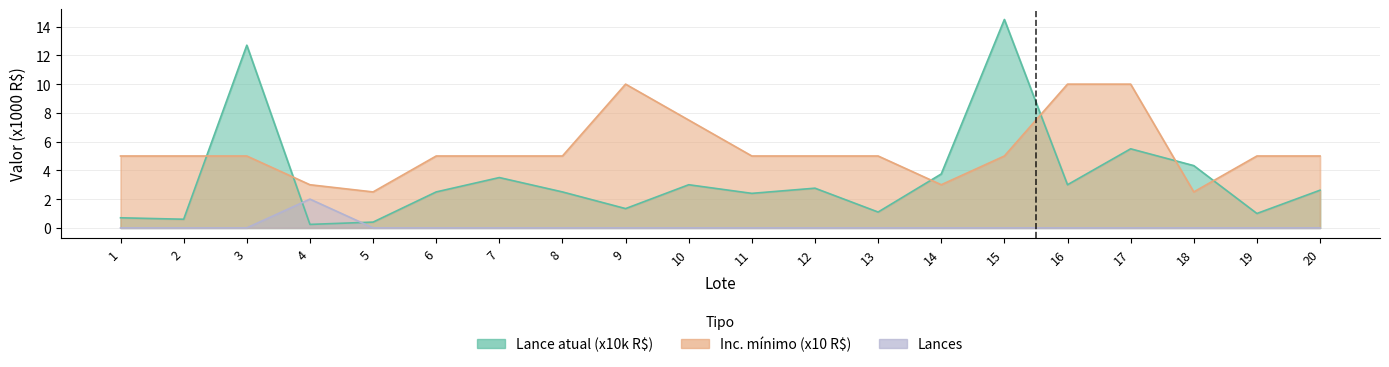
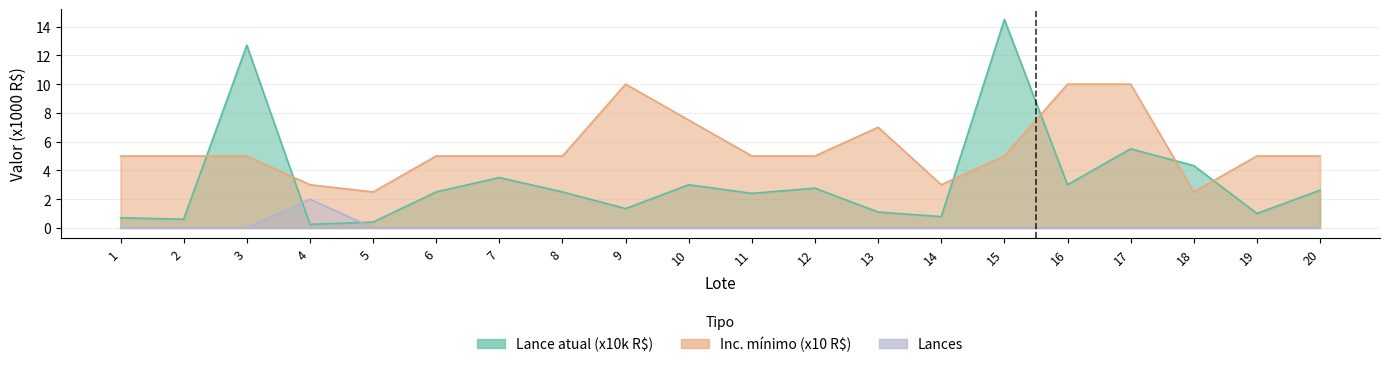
Inc. mínimo (x10 R$), 13: 5.0 -> 7.0
Lance atual (x10k R$), 14: 3.8 -> 0.8
